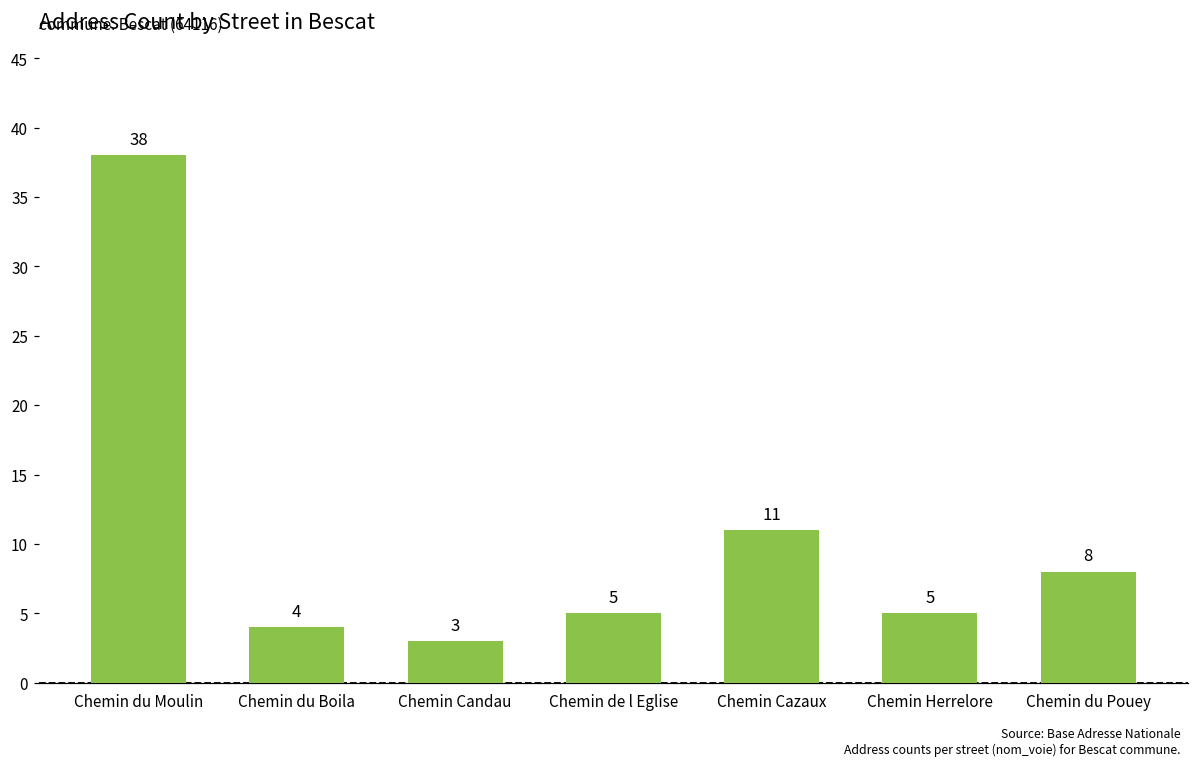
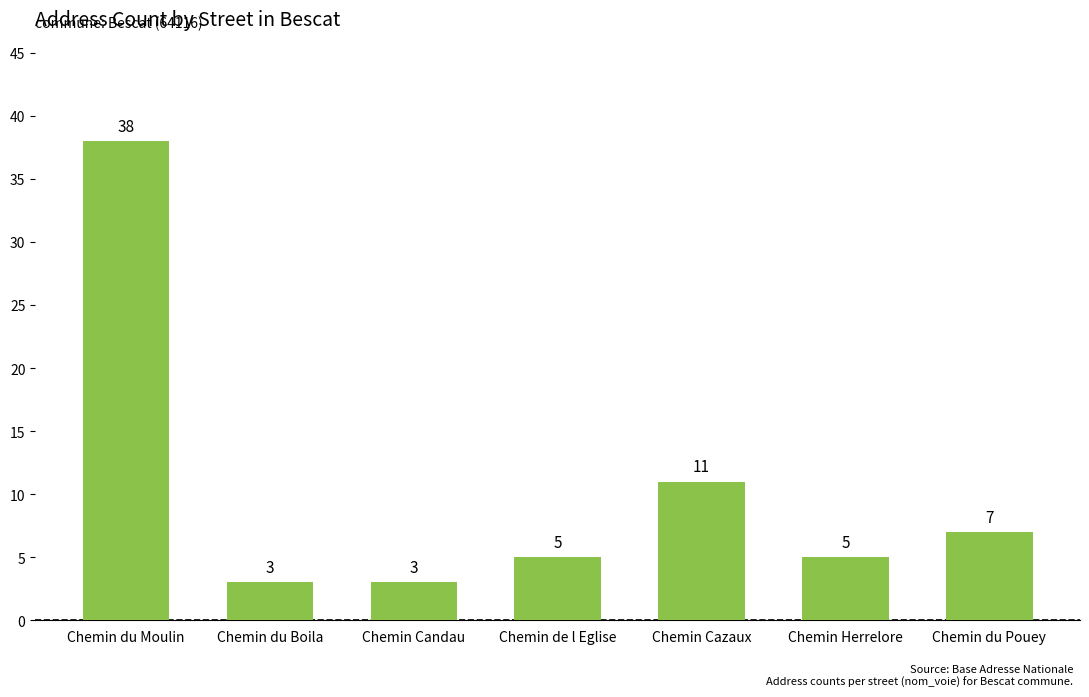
Chemin du Boila: 4 -> 3
Chemin du Pouey: 8 -> 7
